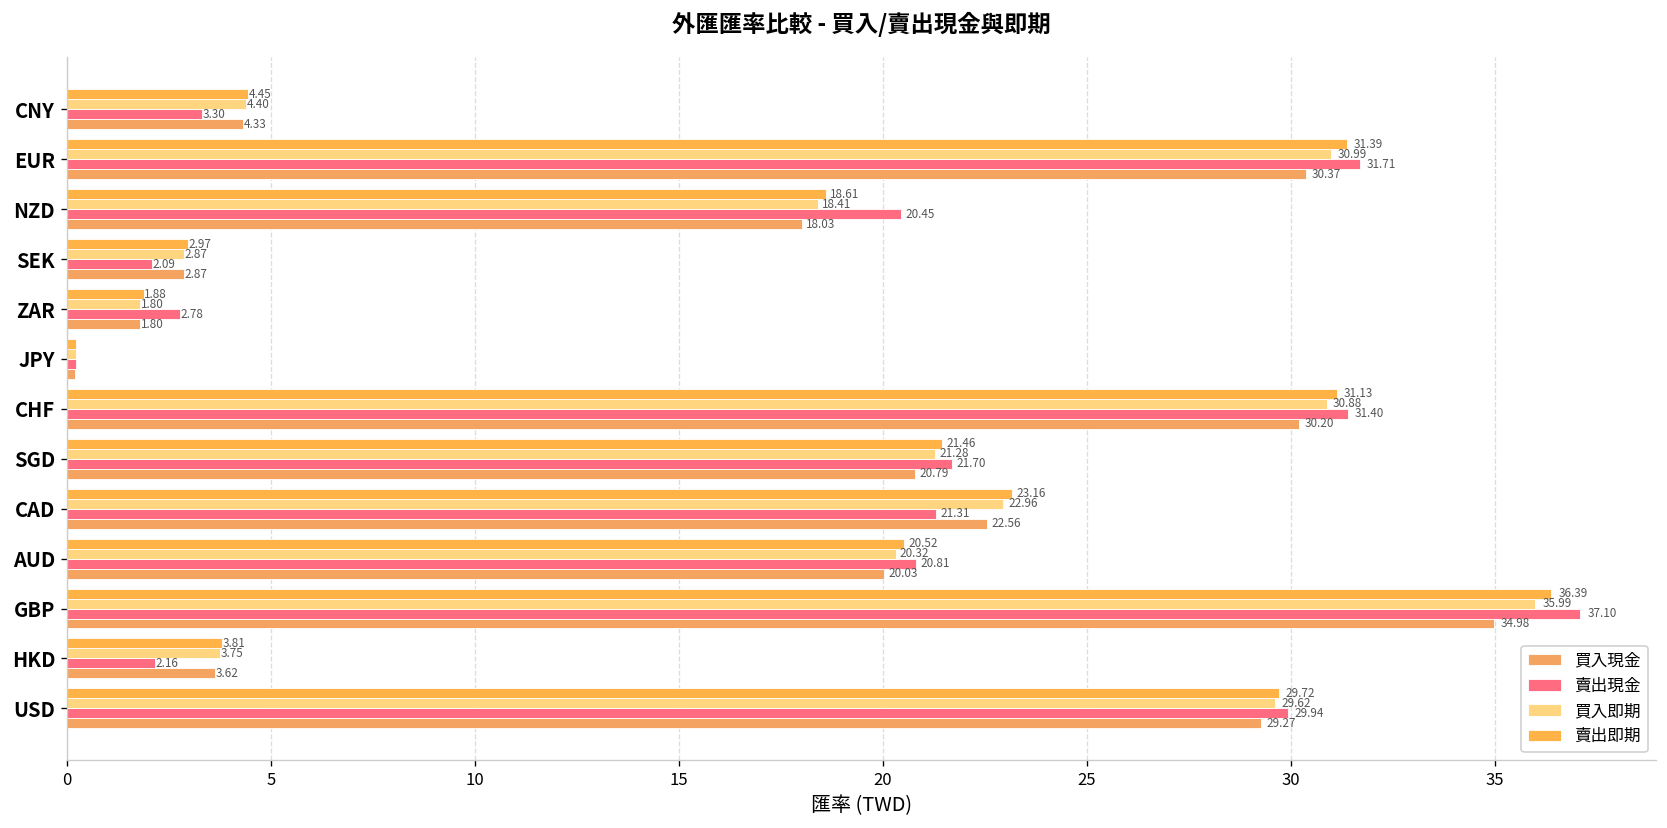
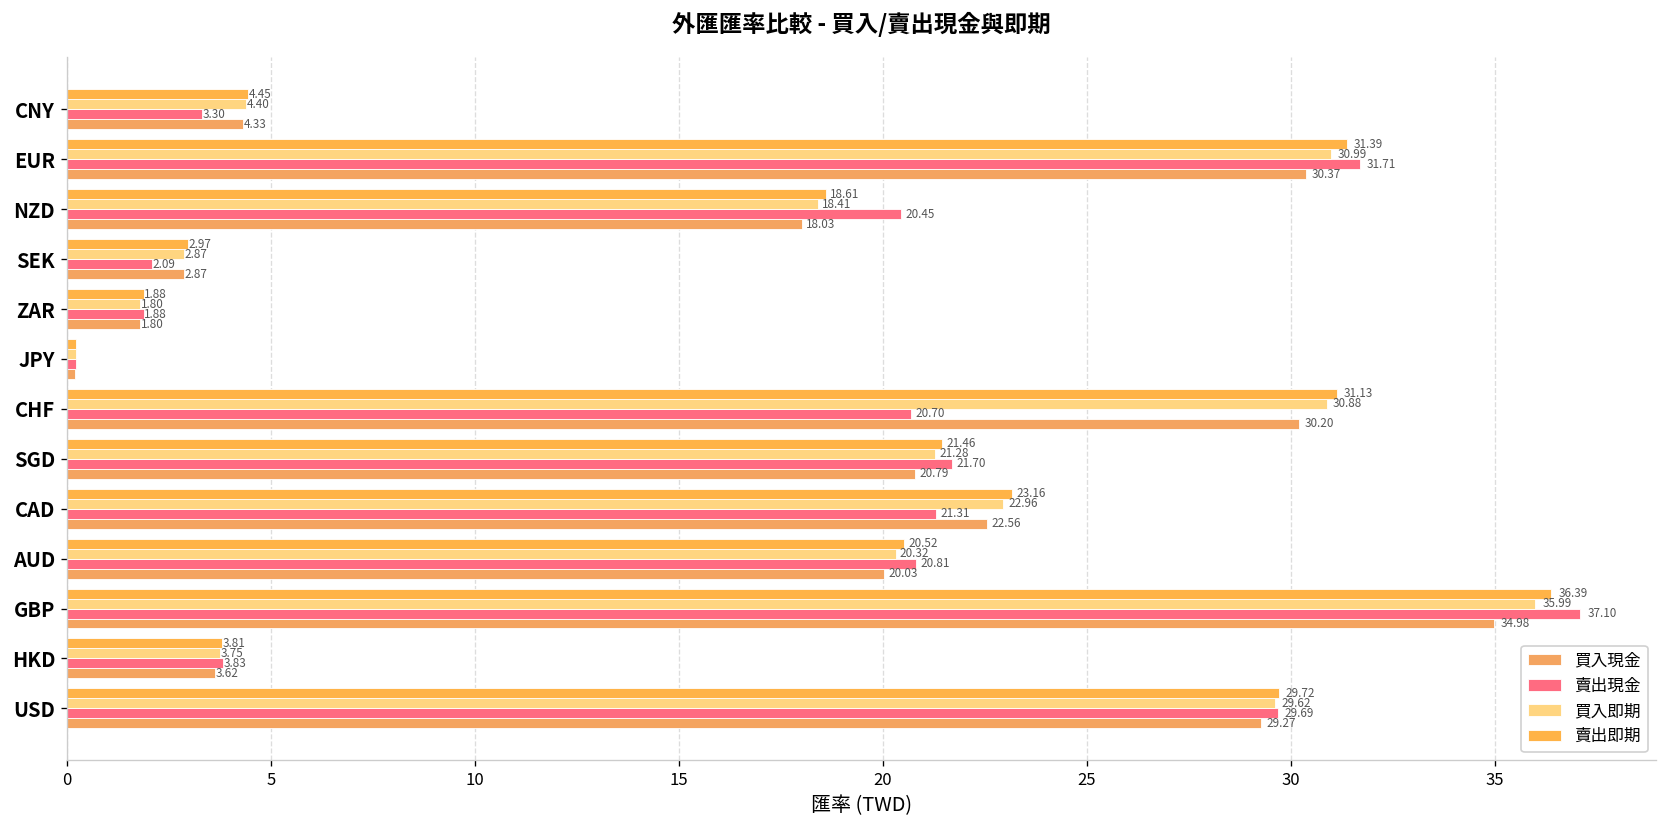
賣出現金, ZAR: 2.78 -> 1.88
賣出現金, CHF: 31.40 -> 20.70
賣出現金, HKD: 2.16 -> 3.83
賣出現金, USD: 29.94 -> 29.69
